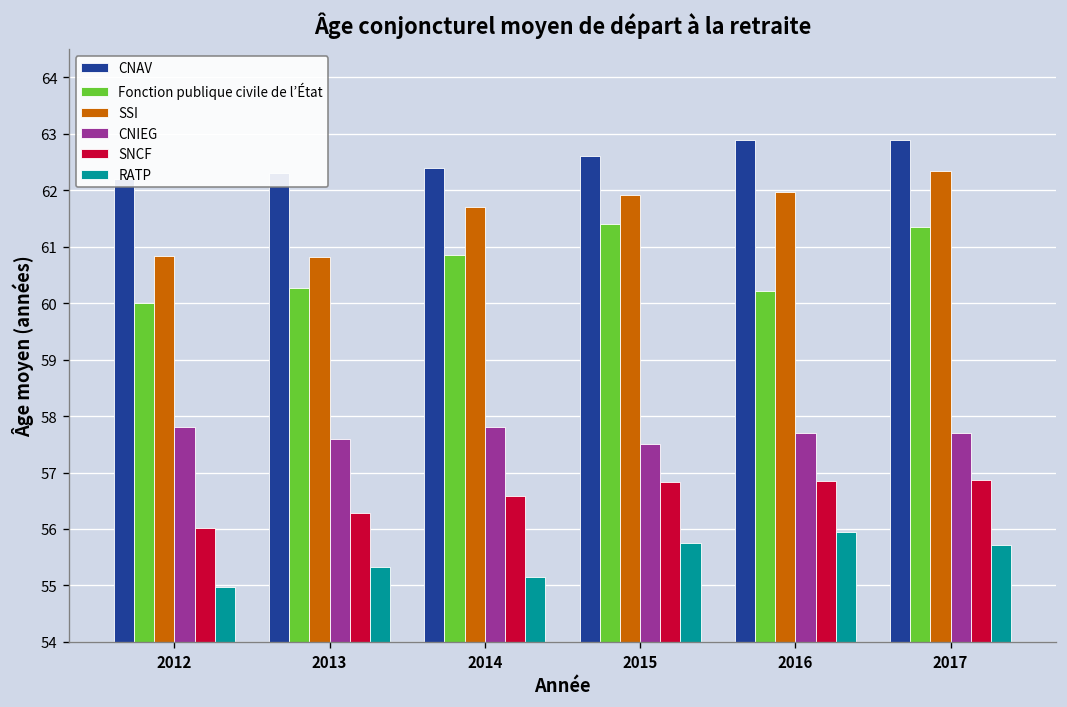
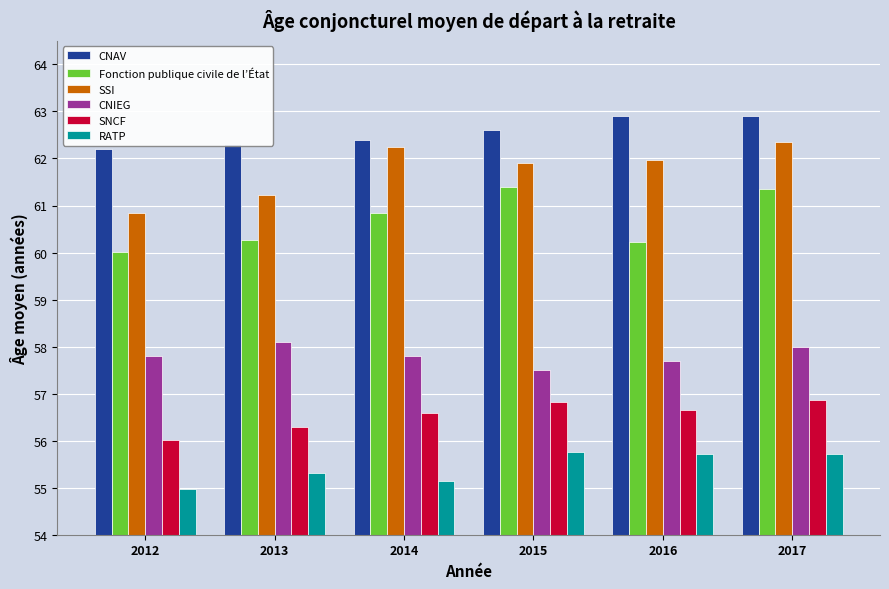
SSI, 2013: 60.8 -> 61.2
CNIEG, 2013: 57.6 -> 58.1
SSI, 2014: 61.7 -> 62.2
SNCF, 2016: 56.9 -> 56.7
RATP, 2016: 56.0 -> 55.7
CNIEG, 2017: 57.7 -> 58.0
